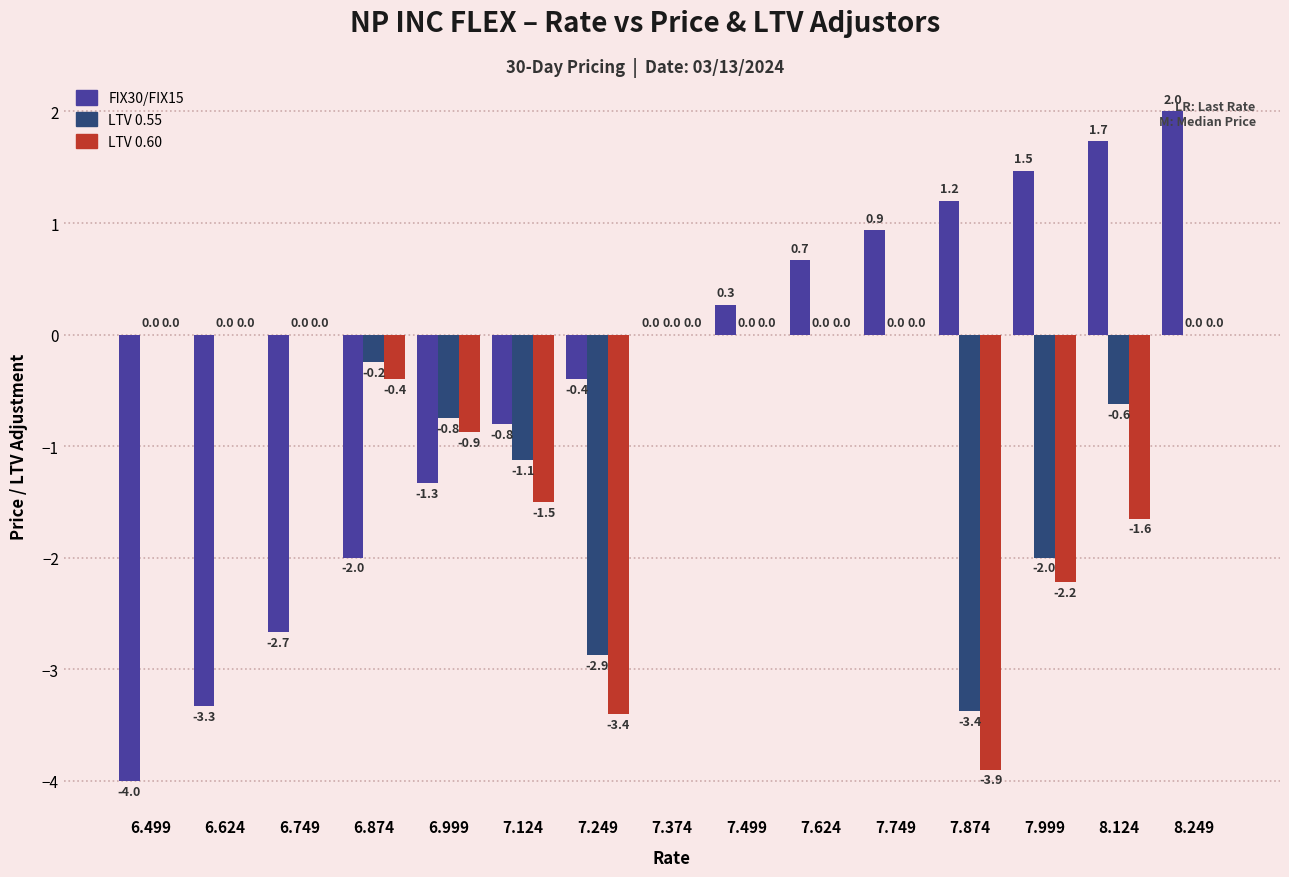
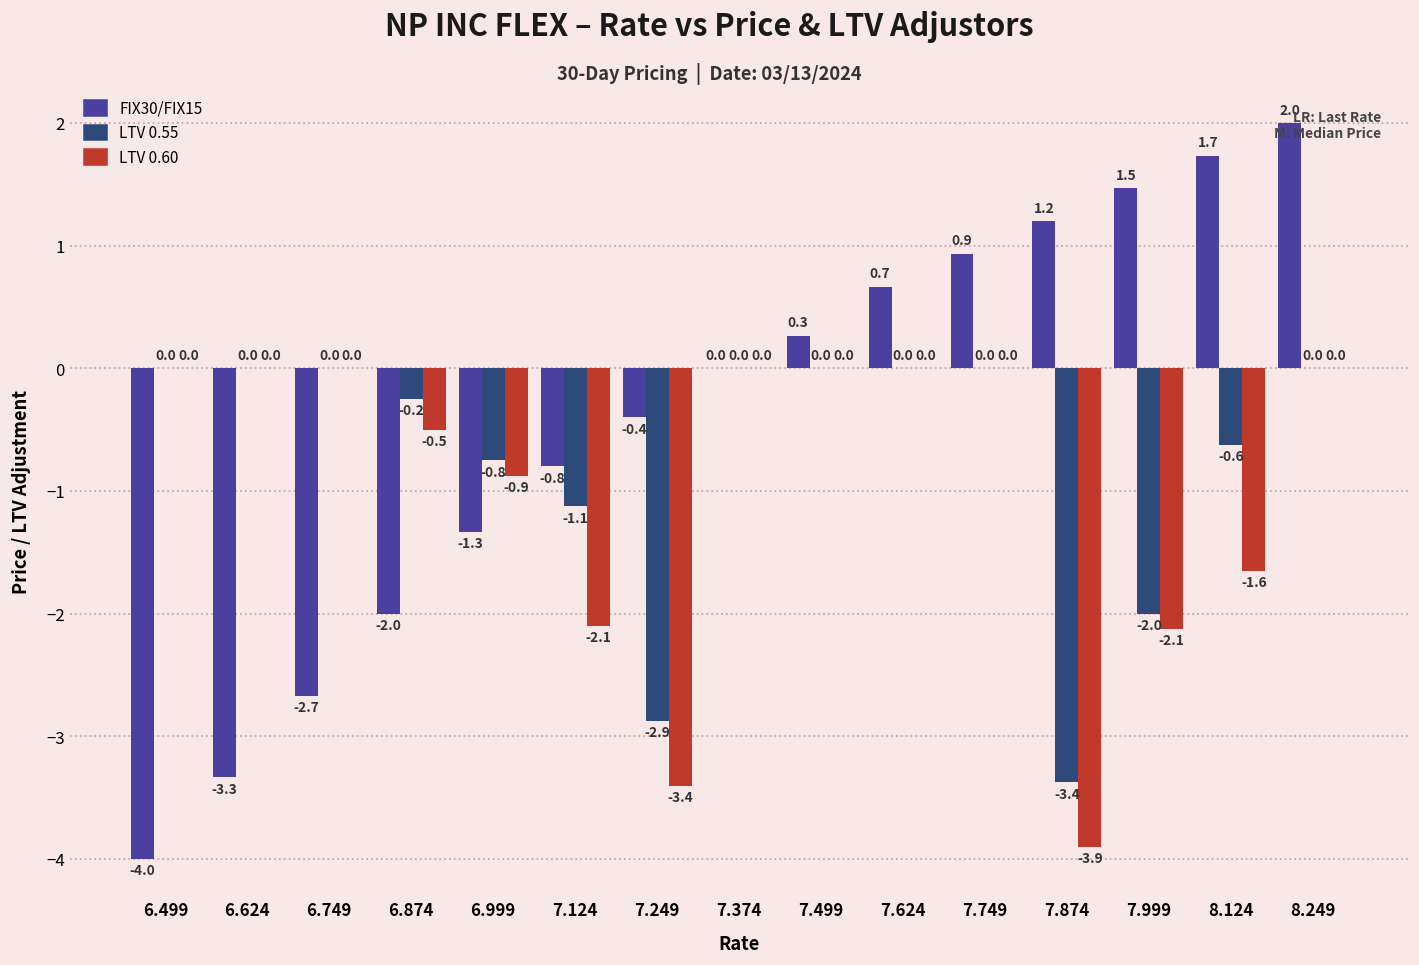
LTV 0.60, 6.874: -0.4 -> -0.5
LTV 0.60, 7.124: -1.5 -> -2.1
LTV 0.60, 7.999: -2.2 -> -2.1
